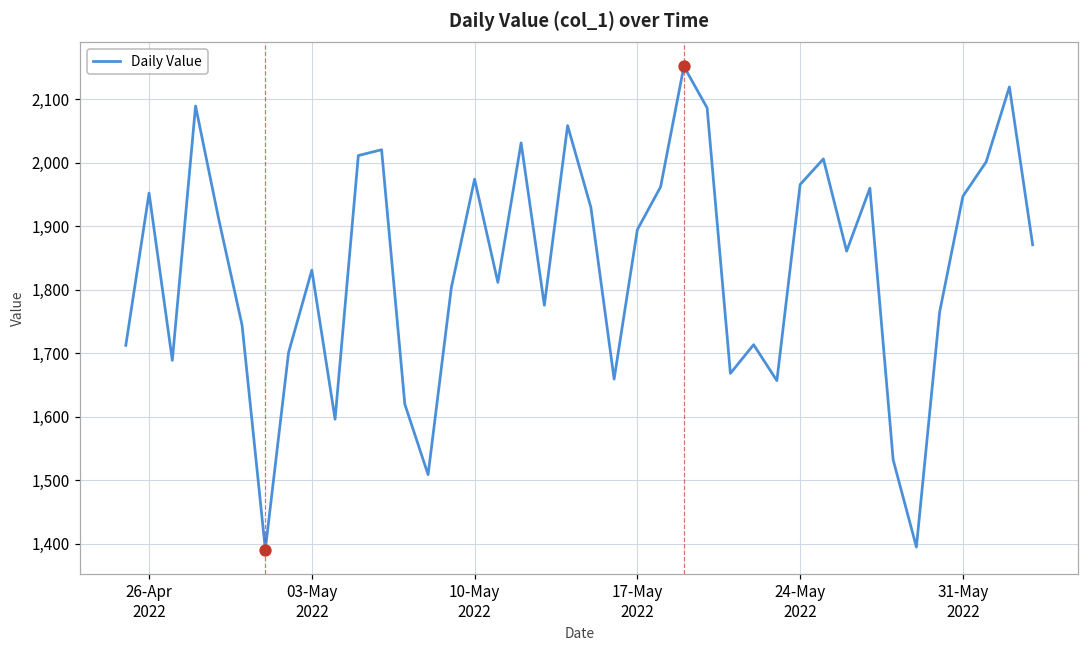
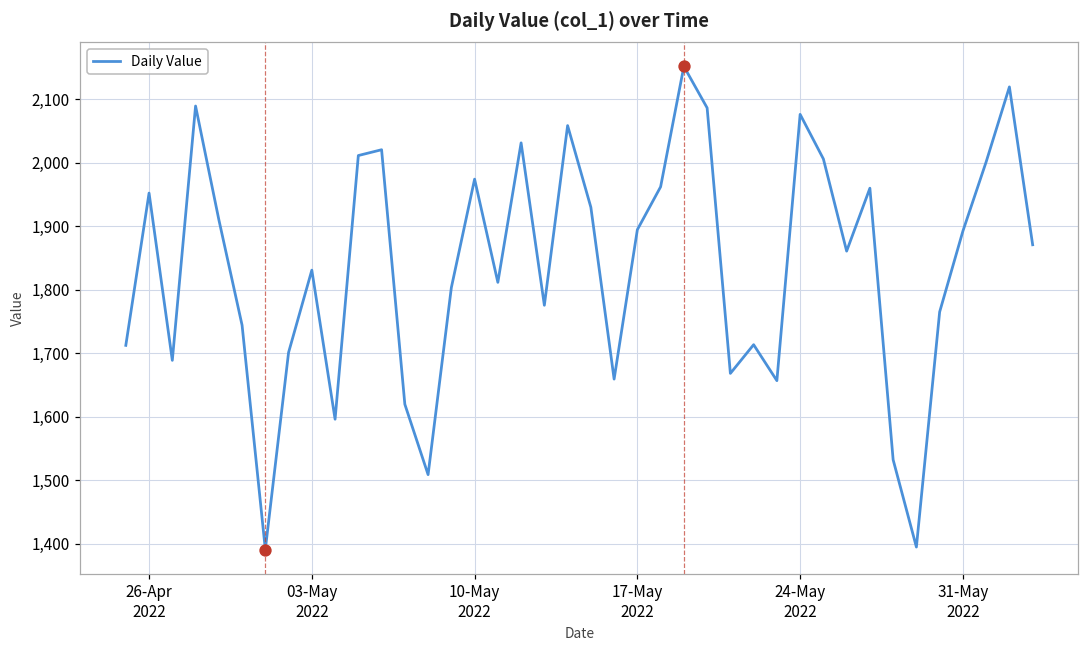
Daily Value, 24-May 2022: 1,970 -> 2,080
Daily Value, 31-May 2022: 1,950 -> 1,890
